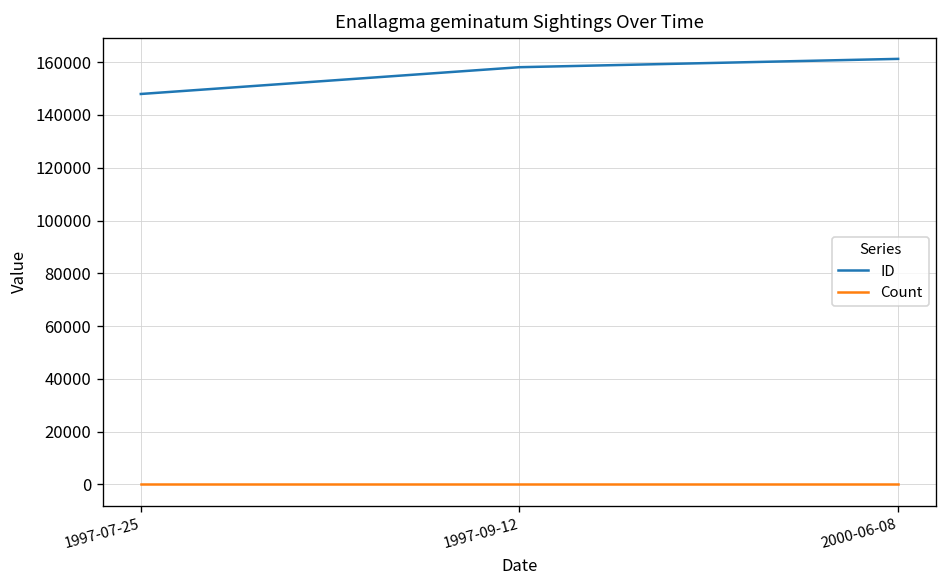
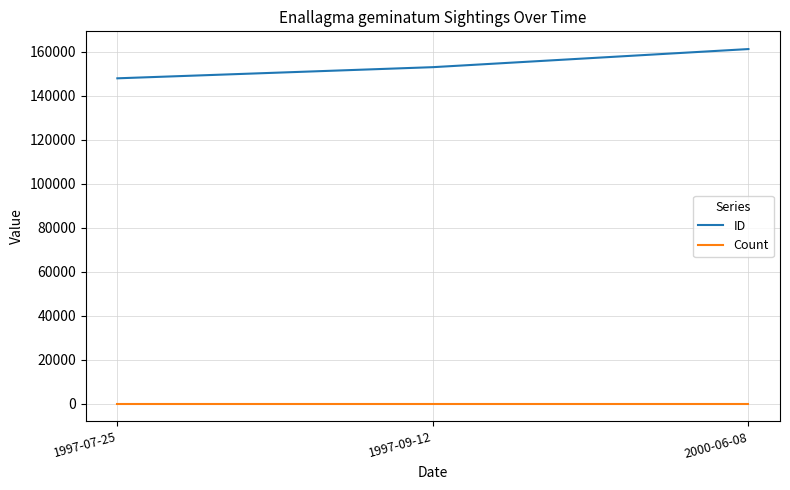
ID, 1997-09-12: 158000 -> 153000
